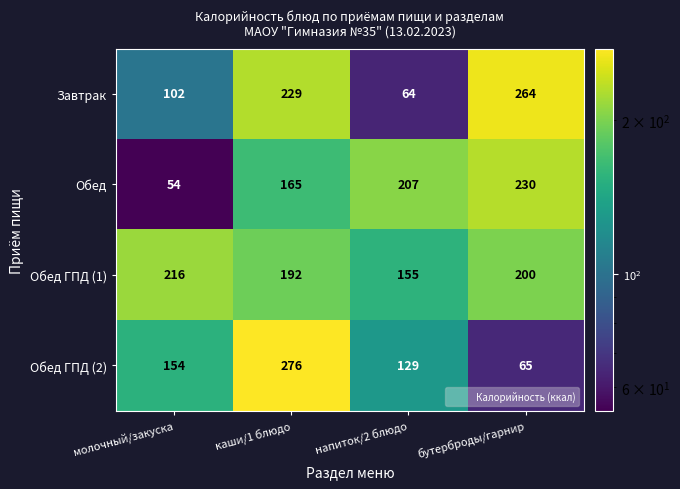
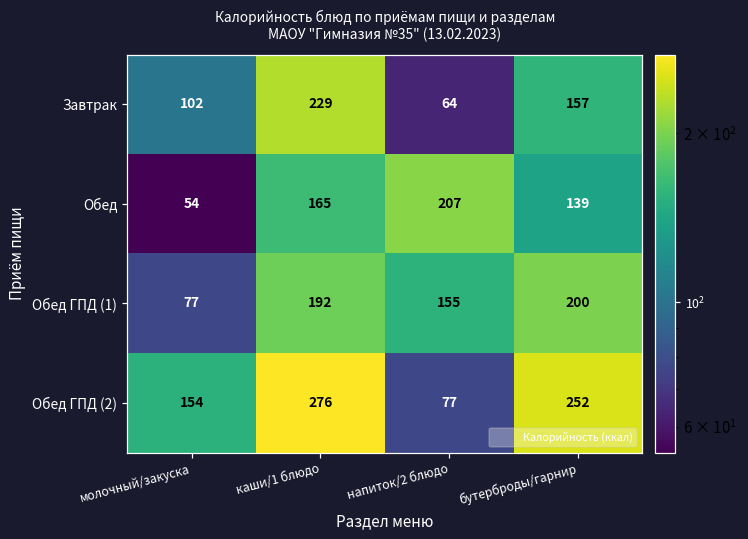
Завтрак, бутерброды/гарнир: 264 -> 157
Обед, бутерброды/гарнир: 230 -> 139
Обед ГПД (1), молочный/закуска: 216 -> 77
Обед ГПД (2), напиток/2 блюдо: 129 -> 77
Обед ГПД (2), бутерброды/гарнир: 65 -> 252
